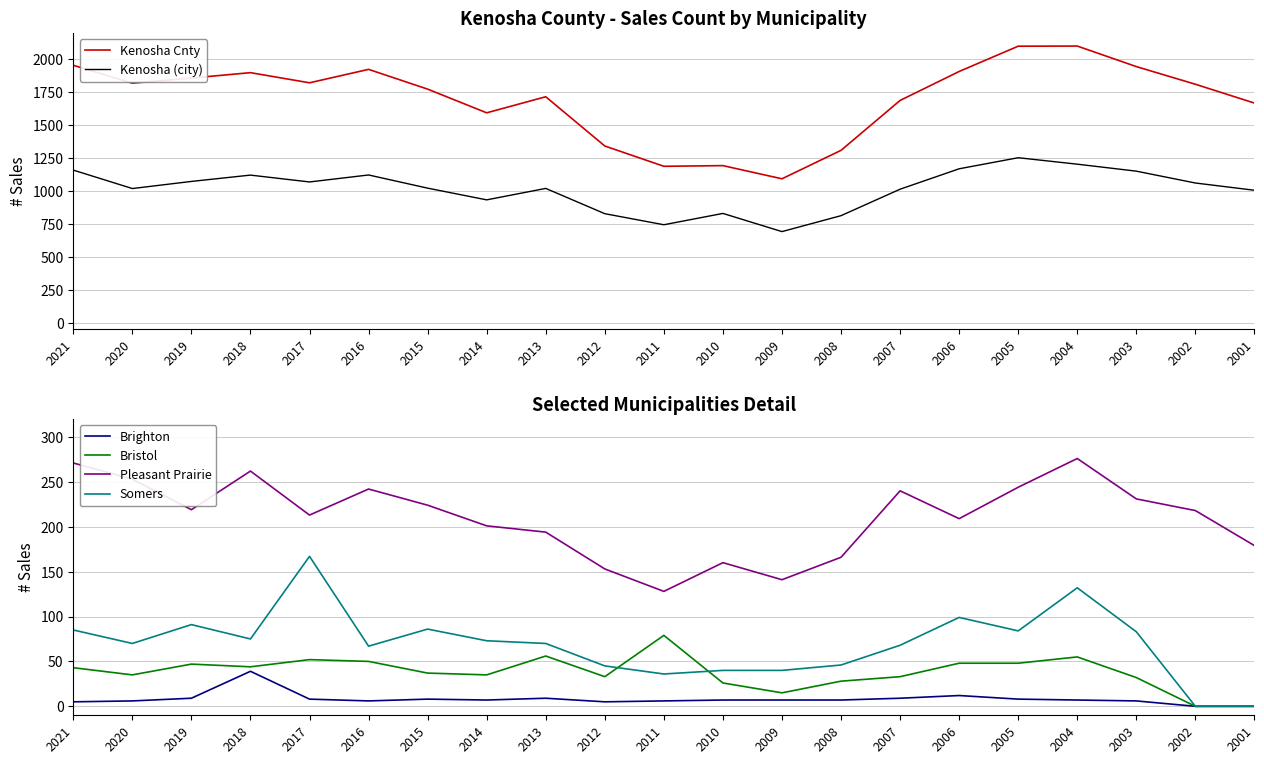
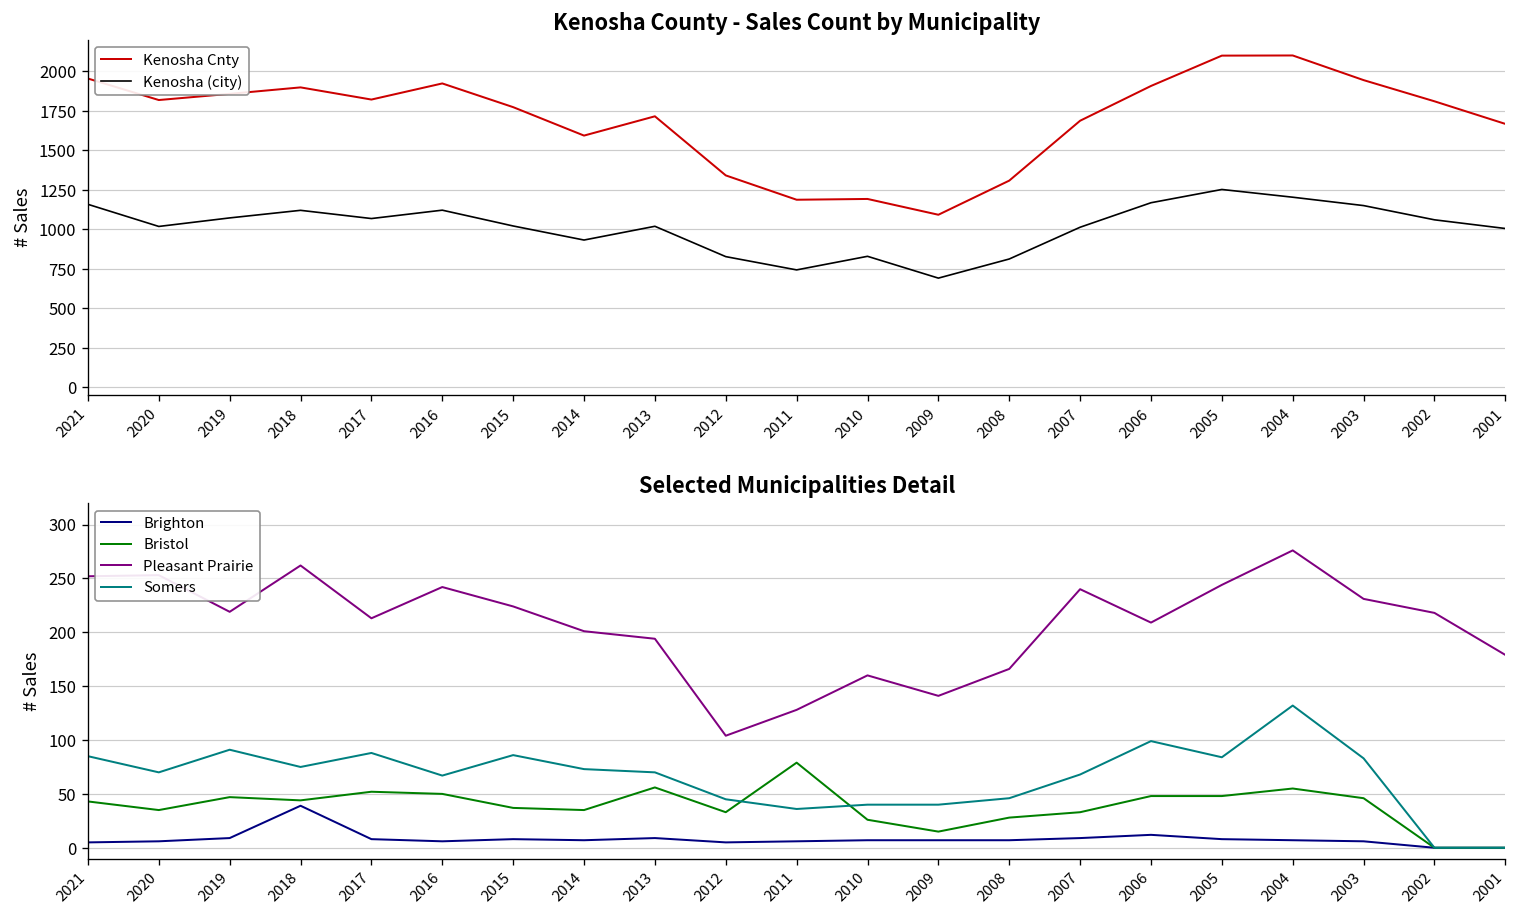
Selected Municipalities Detail, Pleasant Prairie, 2021: 270 -> 250
Selected Municipalities Detail, Somers, 2017: 170 -> 90
Selected Municipalities Detail, Pleasant Prairie, 2012: 150 -> 100
Selected Municipalities Detail, Bristol, 2003: 30 -> 50
